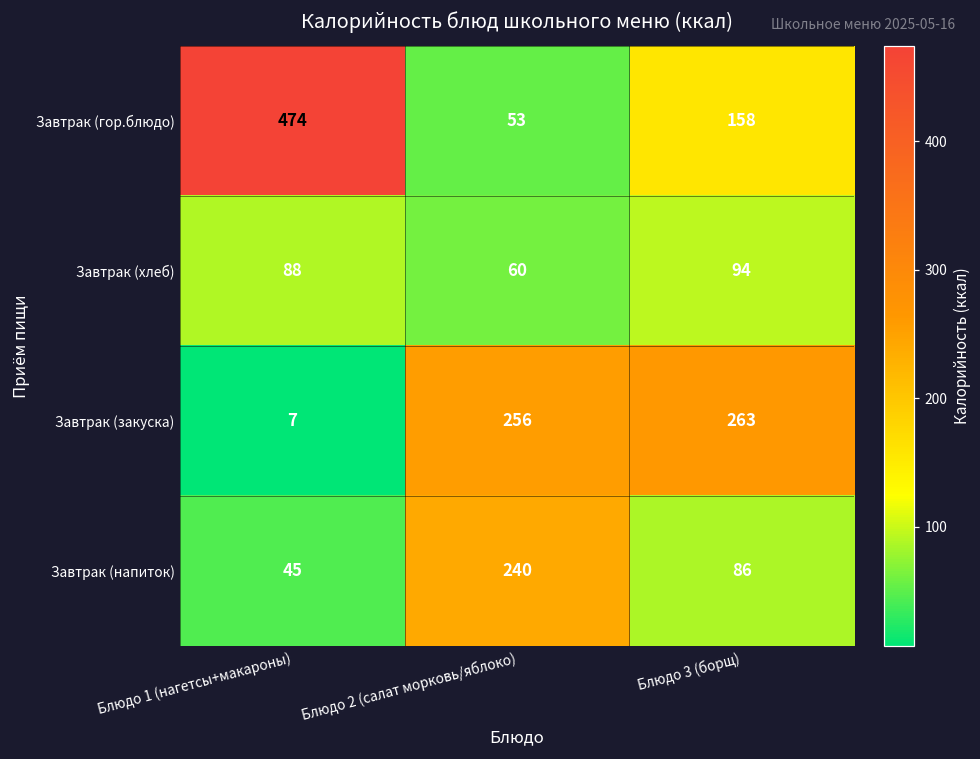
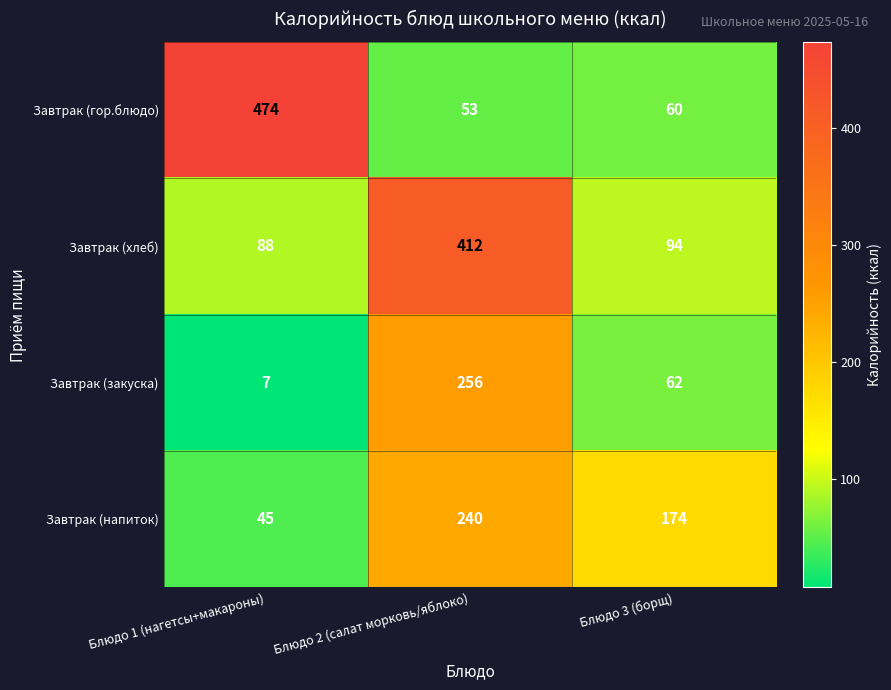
Завтрак (гор.блюдо), Блюдо 3 (борщ): 158 -> 60
Завтрак (хлеб), Блюдо 2 (салат морковь/яблоко): 60 -> 412
Завтрак (закуска), Блюдо 3 (борщ): 263 -> 62
Завтрак (напиток), Блюдо 3 (борщ): 86 -> 174
